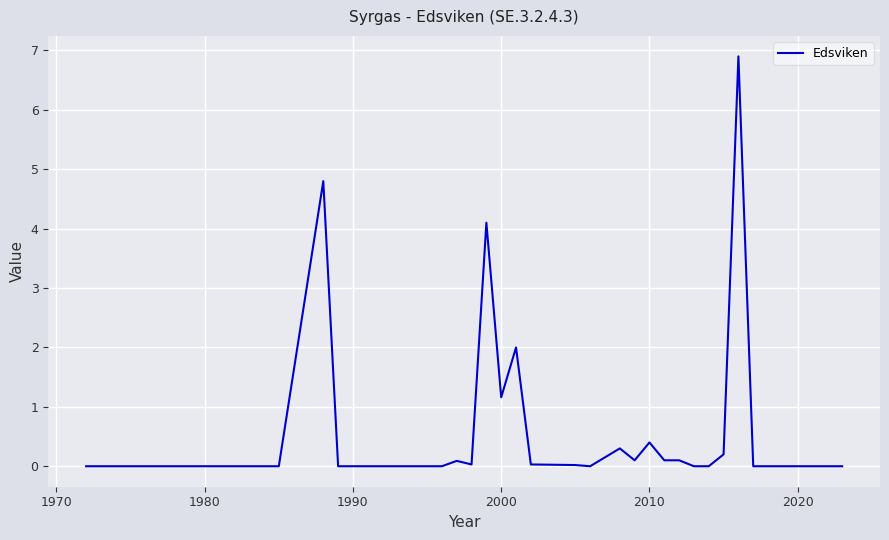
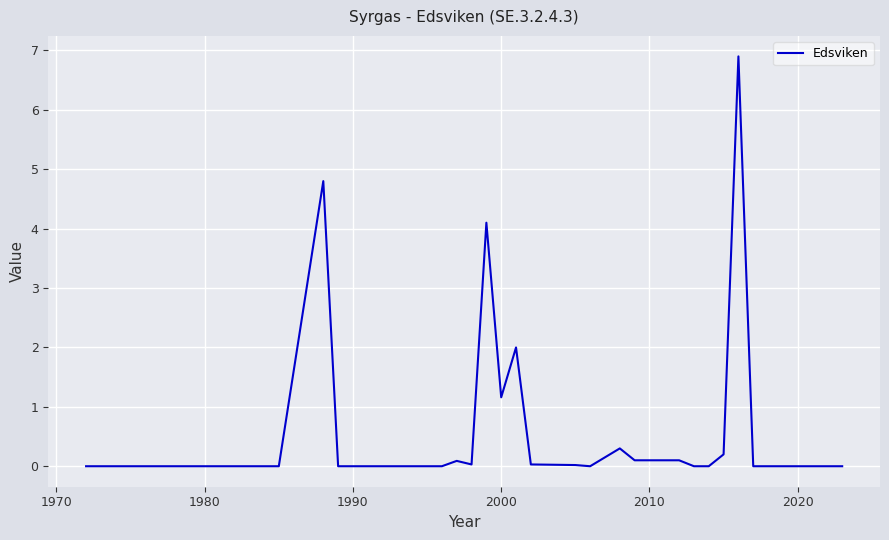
2010: 0.4 -> 0.1
